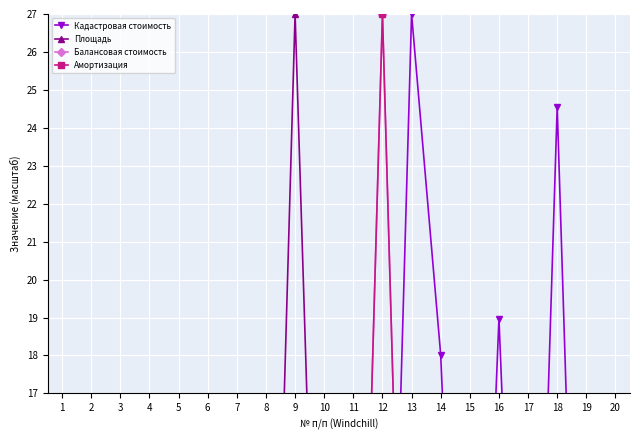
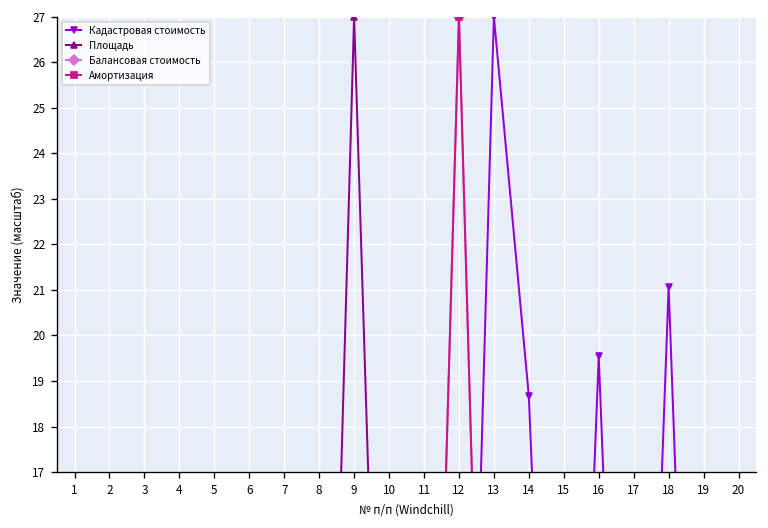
Кадастровая стоимость, 14: 18.0 -> 18.7
Кадастровая стоимость, 16: 19.0 -> 19.5
Кадастровая стоимость, 18: 24.6 -> 21.1
